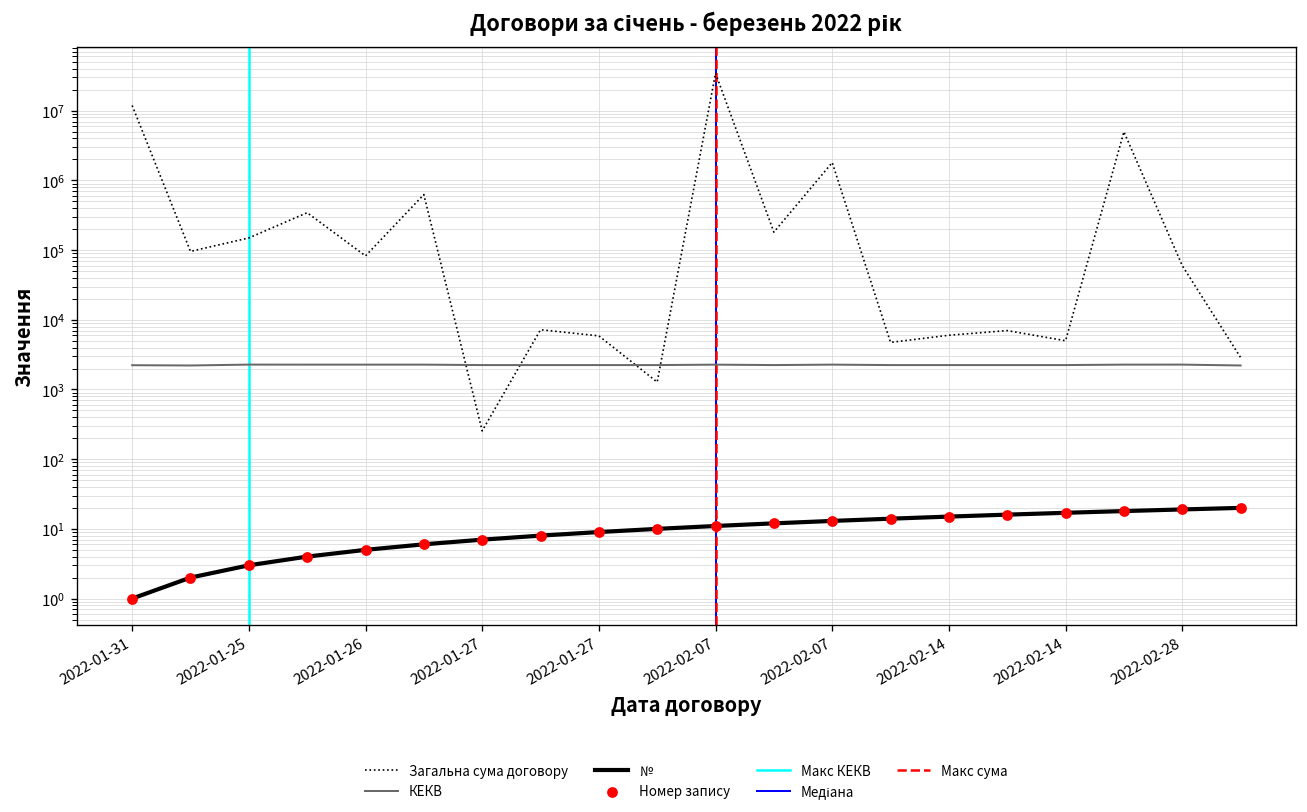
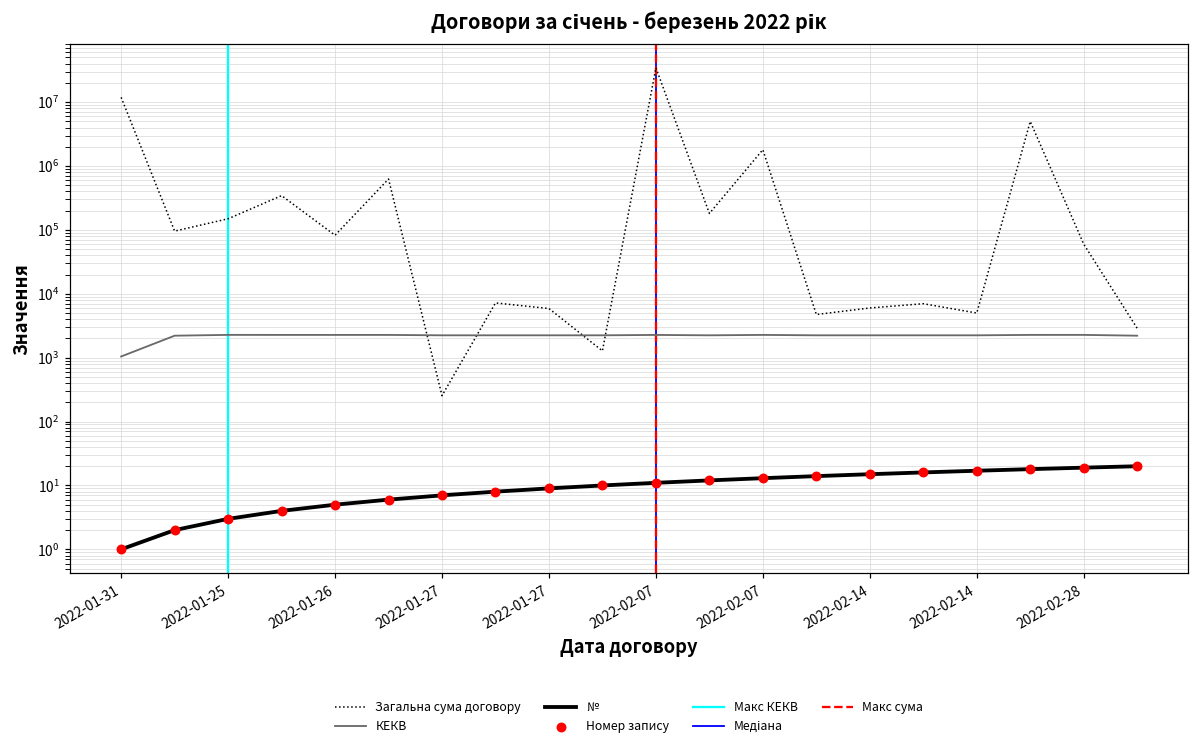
КЕКВ, 2022-01-31: 2200 -> 1000
